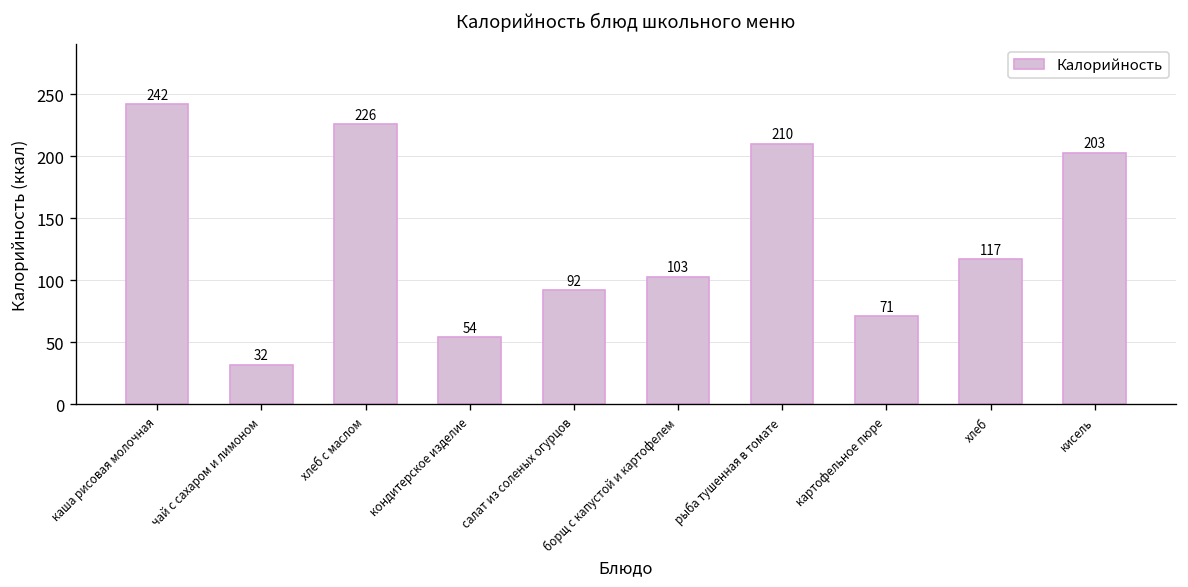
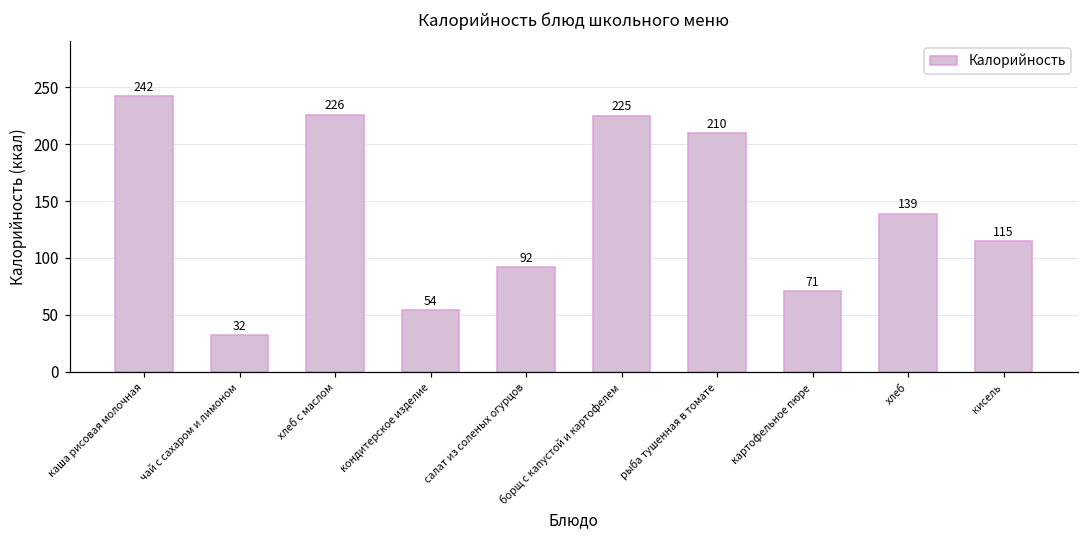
борщ с капустой и картофелем: 103 -> 225
хлеб: 117 -> 139
кисель: 203 -> 115
